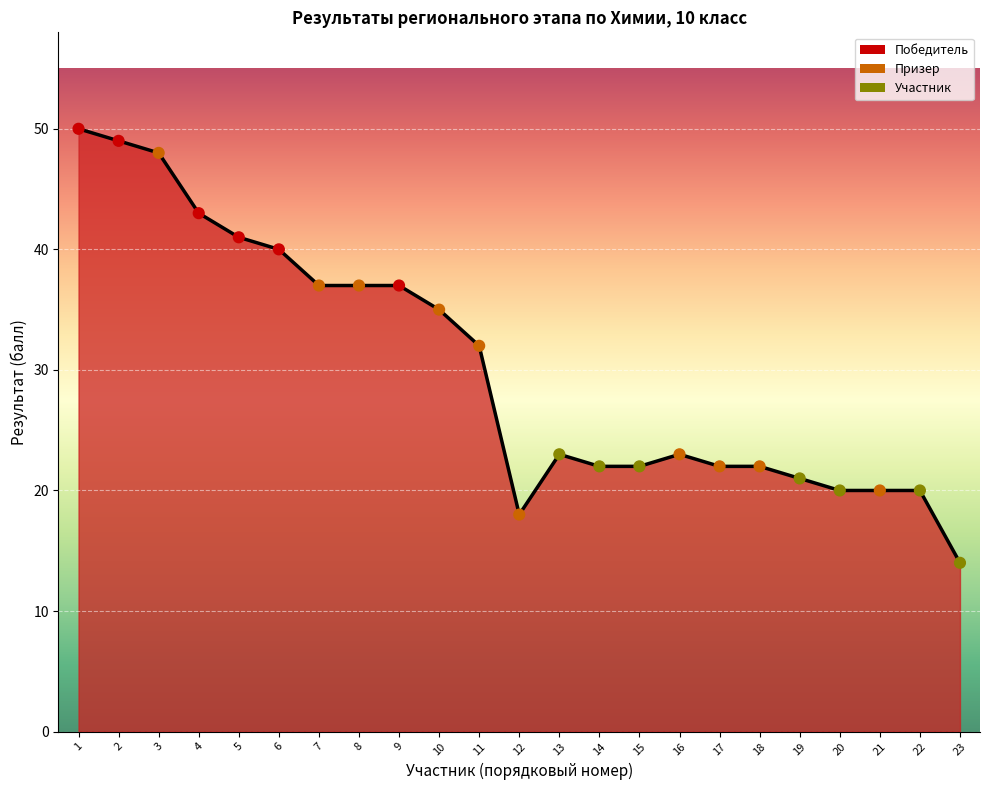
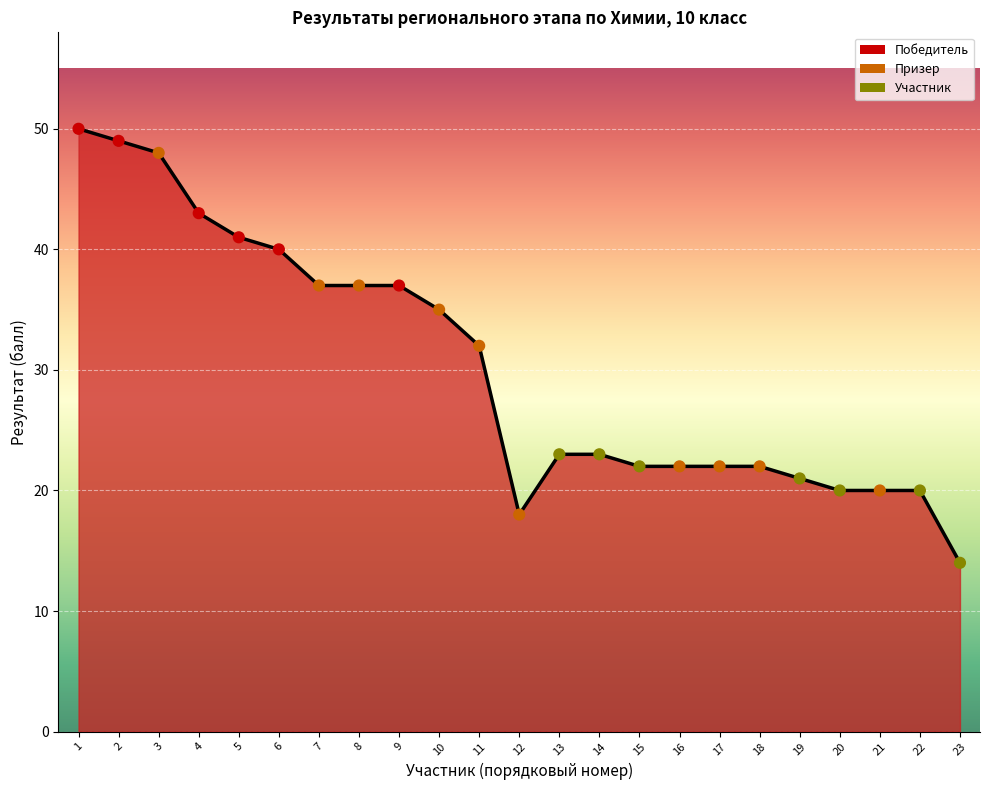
14: 22 -> 23
16: 23 -> 22
